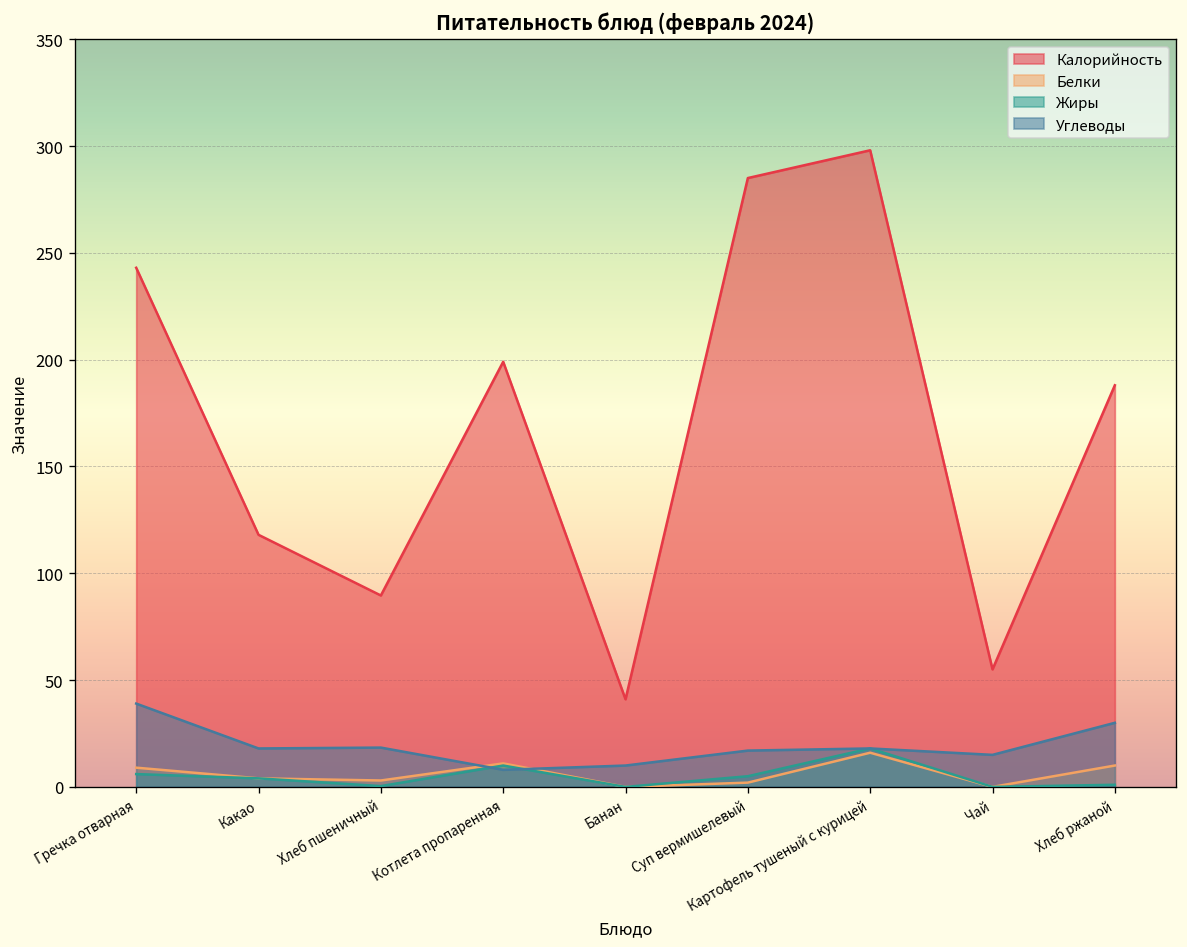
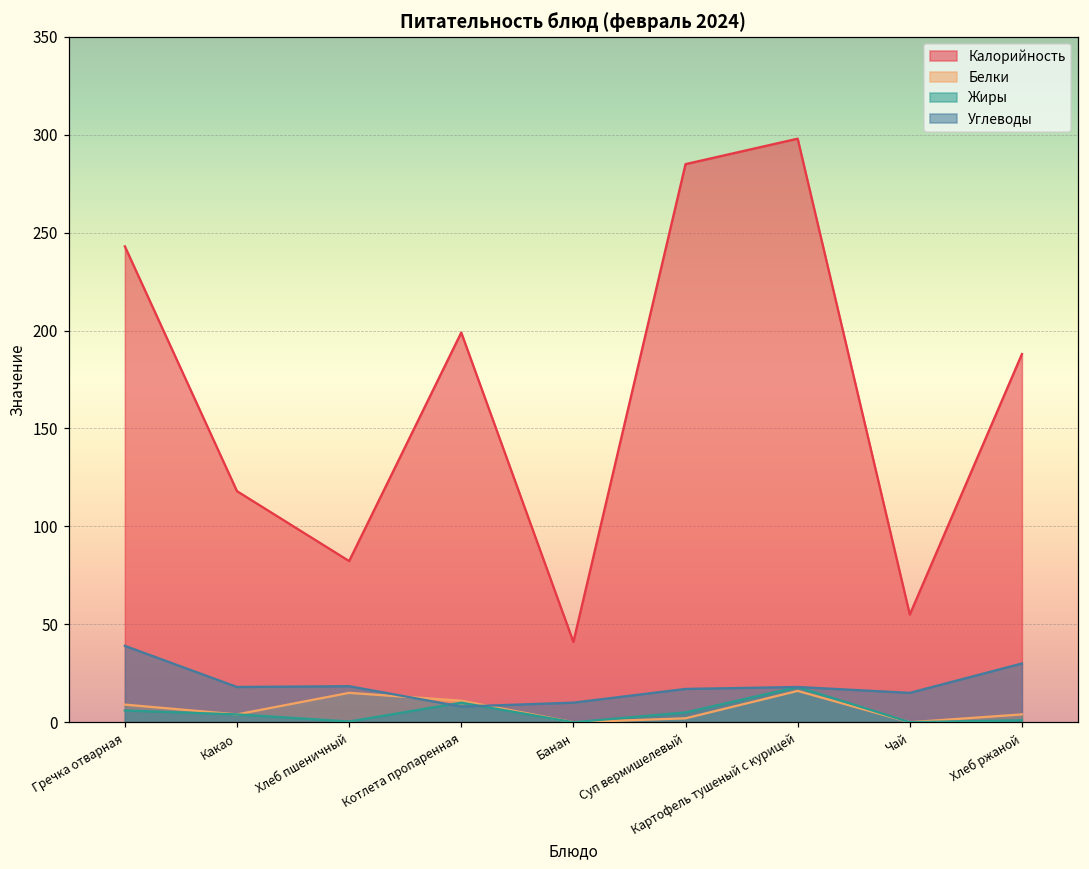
Калорийность, Хлеб пшеничный: 90 -> 82
Белки, Хлеб пшеничный: 3 -> 15
Белки, Хлеб ржаной: 10 -> 4
